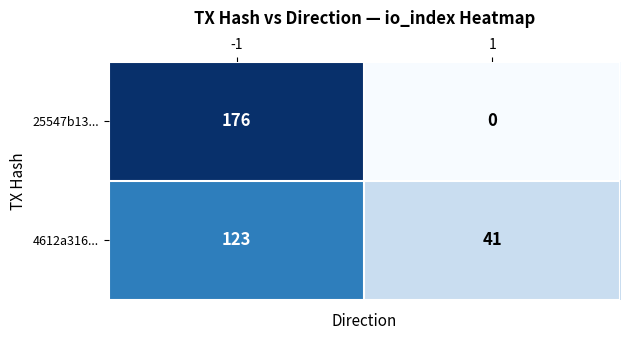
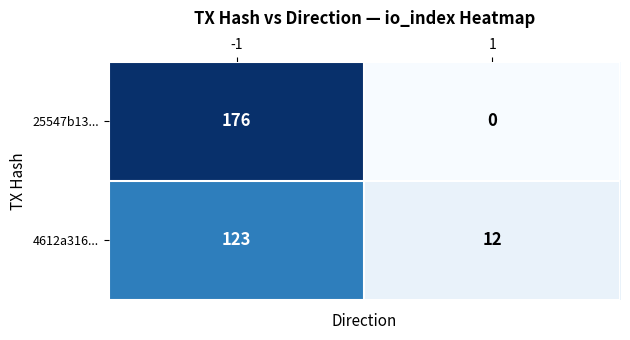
4612a316..., 1: 41 -> 12
